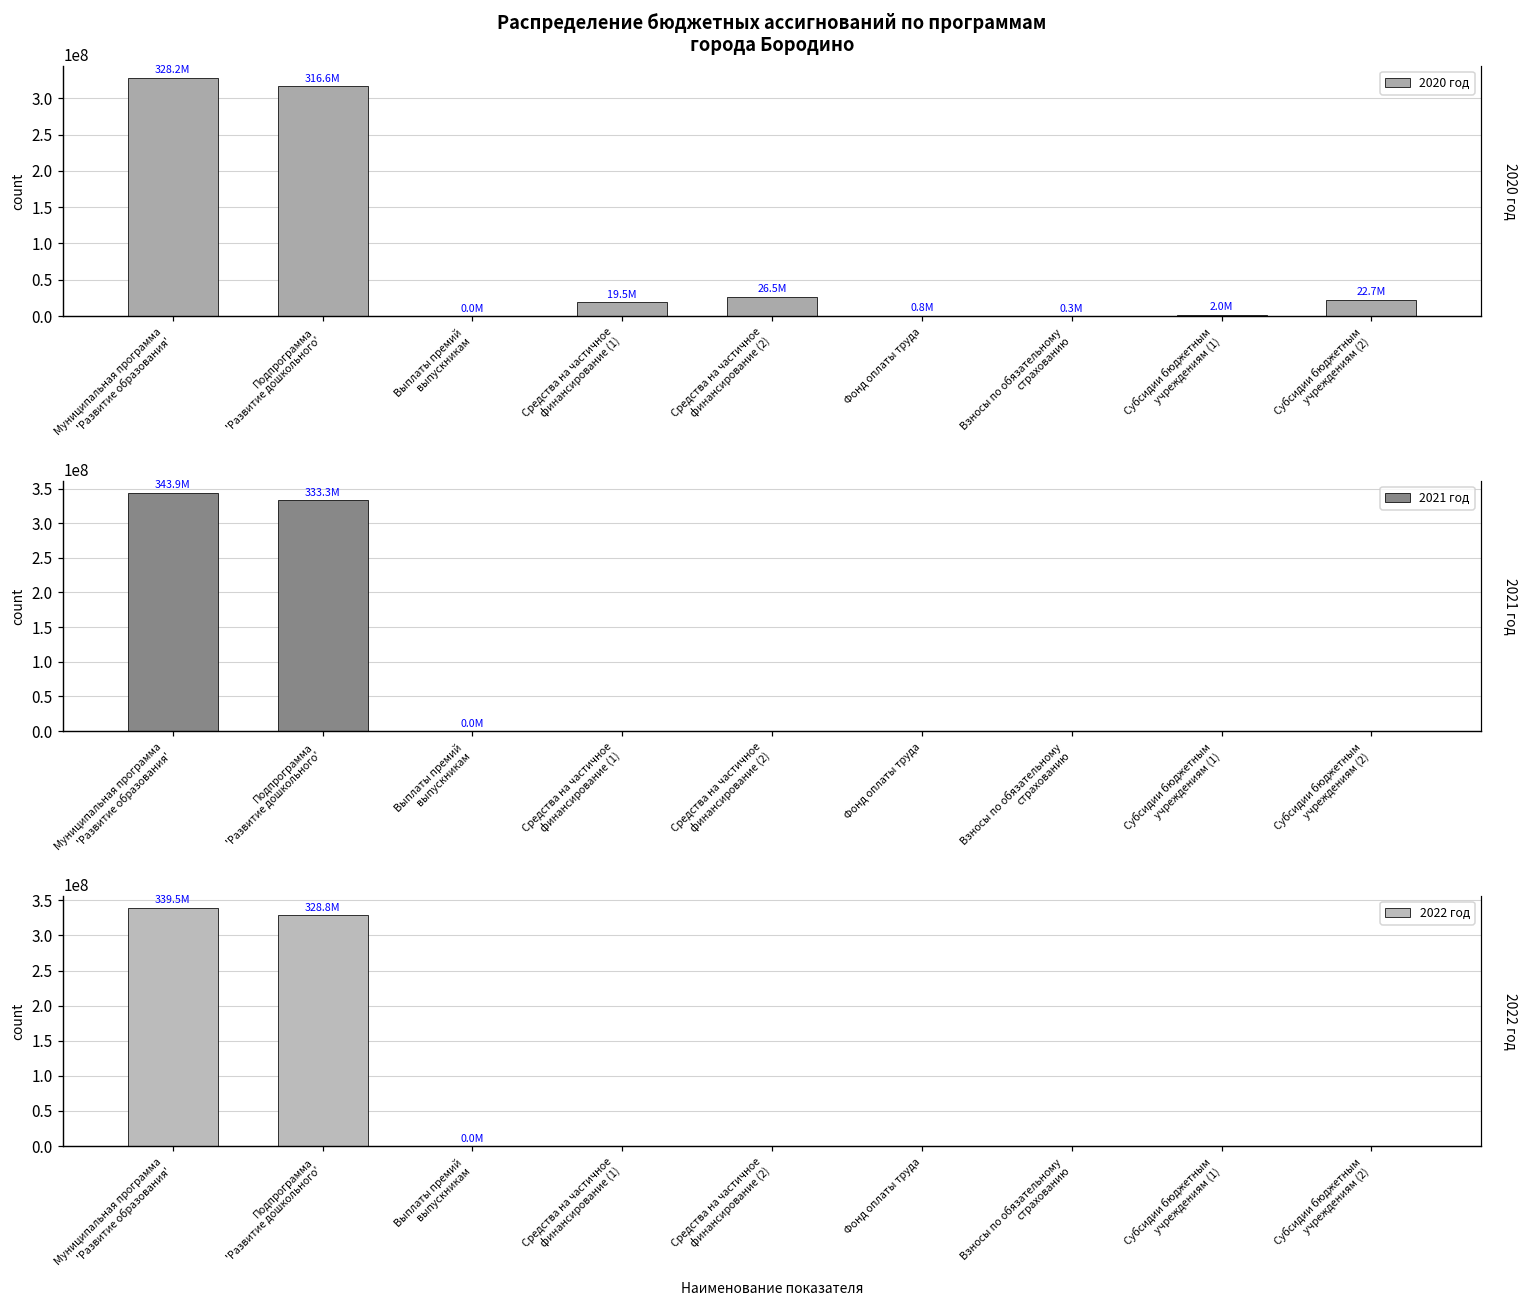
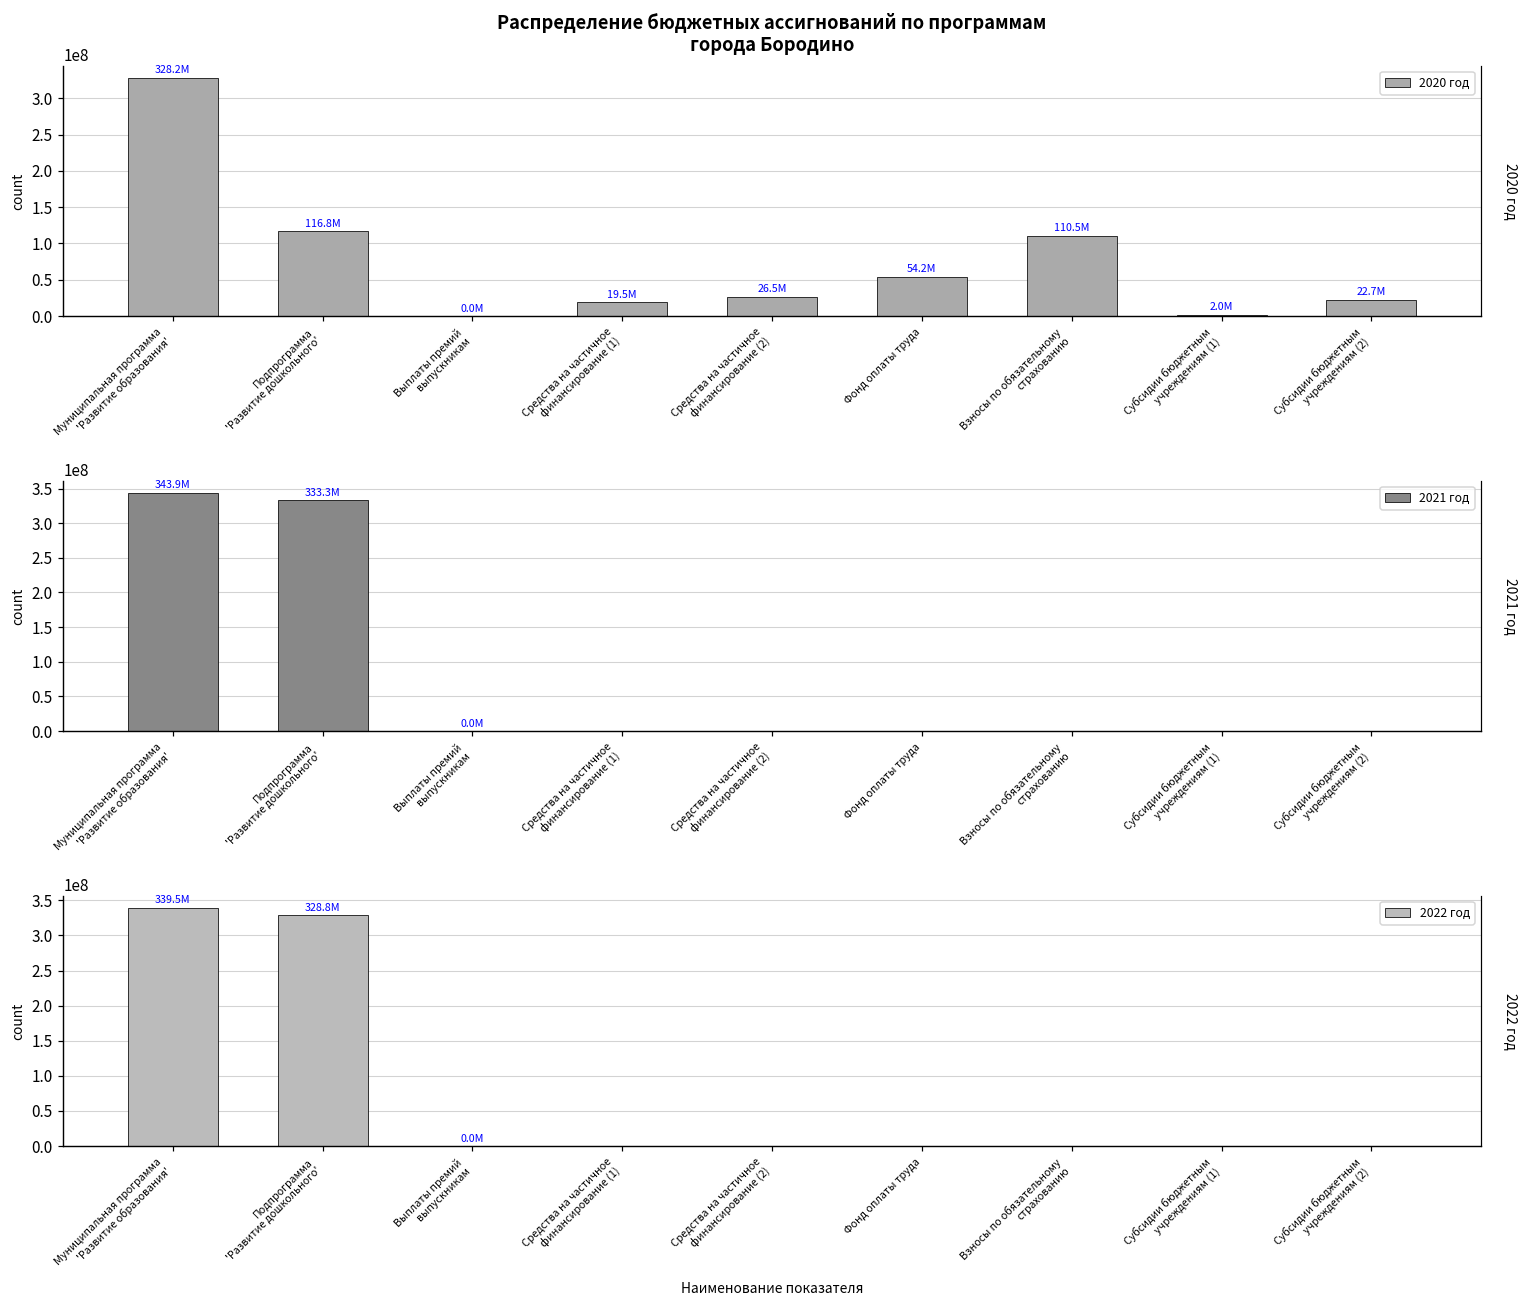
Распределение бюджетных ассигнований по программам города Бородино, Подпрограмма 'Развитие дошкольного': 316.6M -> 116.8M
Распределение бюджетных ассигнований по программам города Бородино, Фонд оплаты труда: 0.8M -> 54.2M
Распределение бюджетных ассигнований по программам города Бородино, Взносы по обязательному страхованию: 0.3M -> 110.5M
